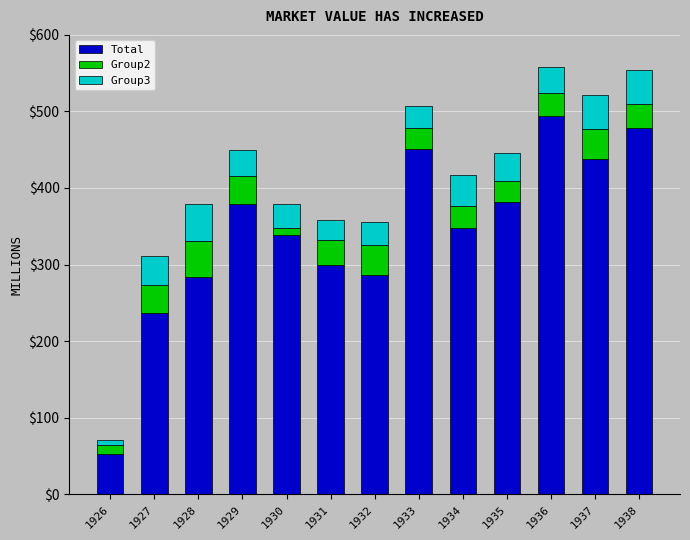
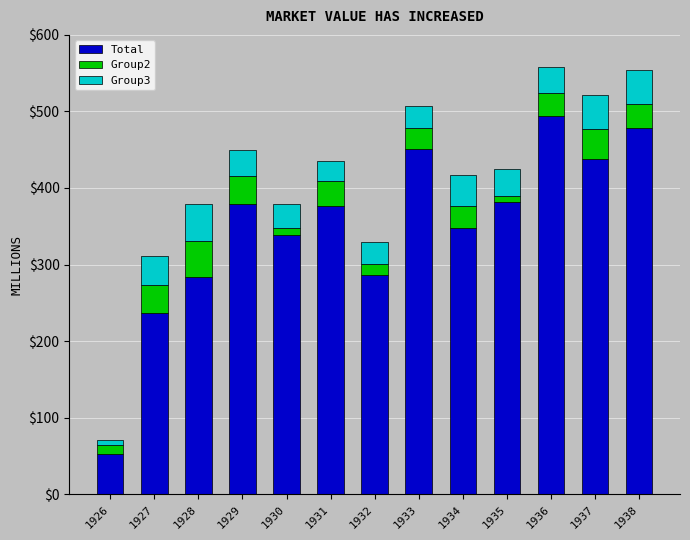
Total, 1931: $300 -> $380
Group2, 1932: $40 -> $10
Group2, 1935: $30 -> $10
